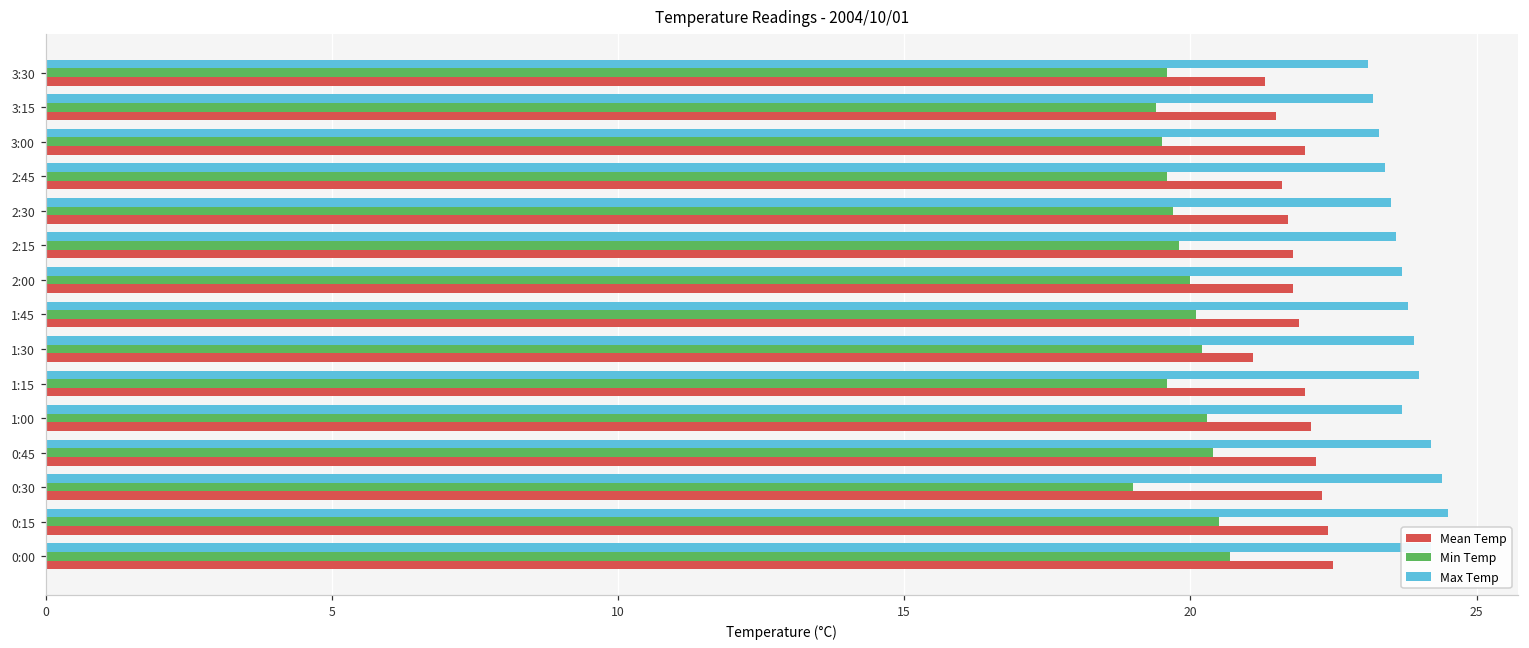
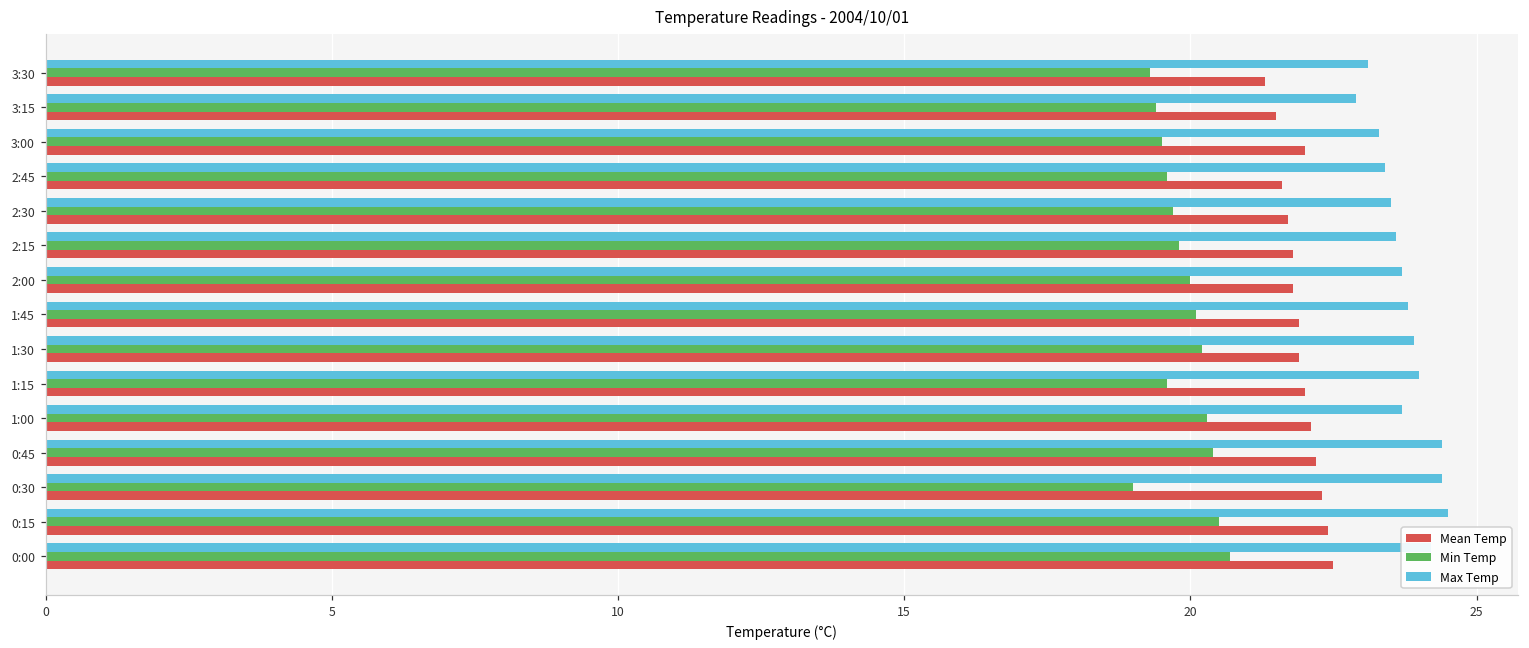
Min Temp, 3:30: 19.6 -> 19.3
Max Temp, 3:15: 23.2 -> 22.9
Mean Temp, 1:30: 21.1 -> 21.9
Max Temp, 0:45: 24.2 -> 24.4
